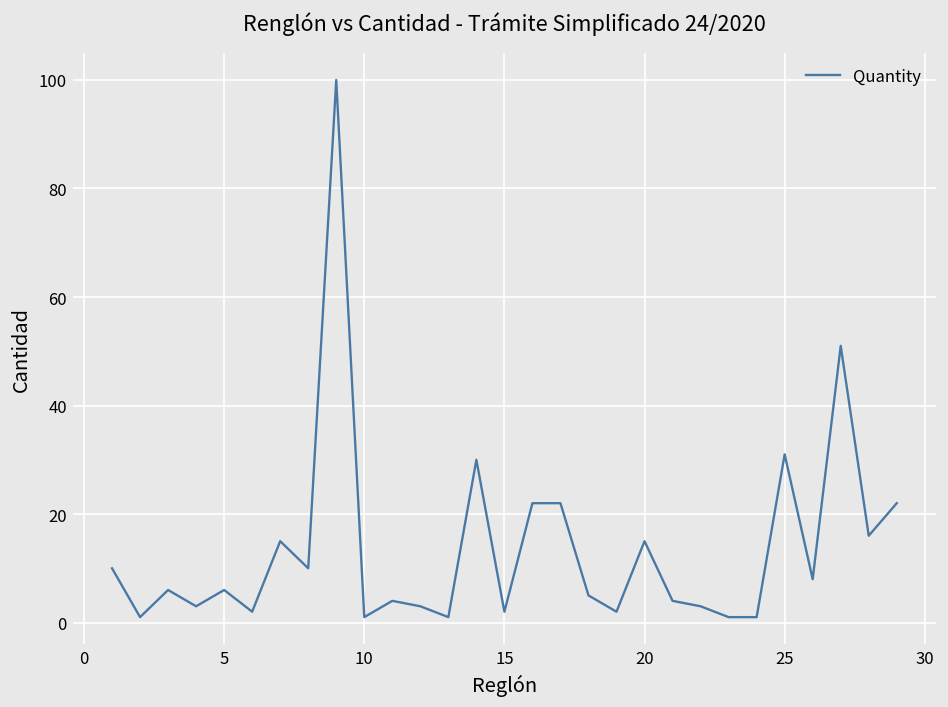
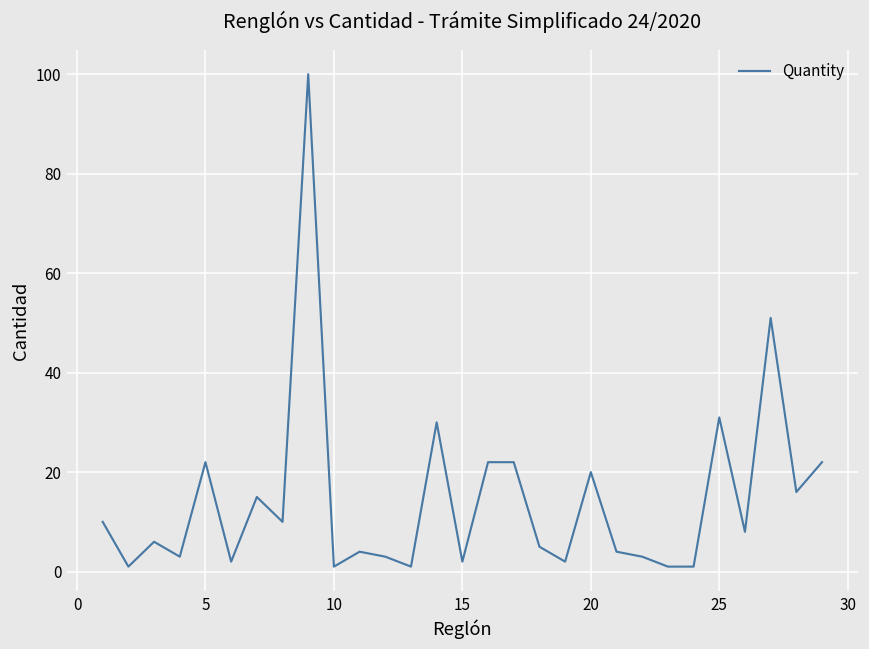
5: 6 -> 22
20: 15 -> 20
